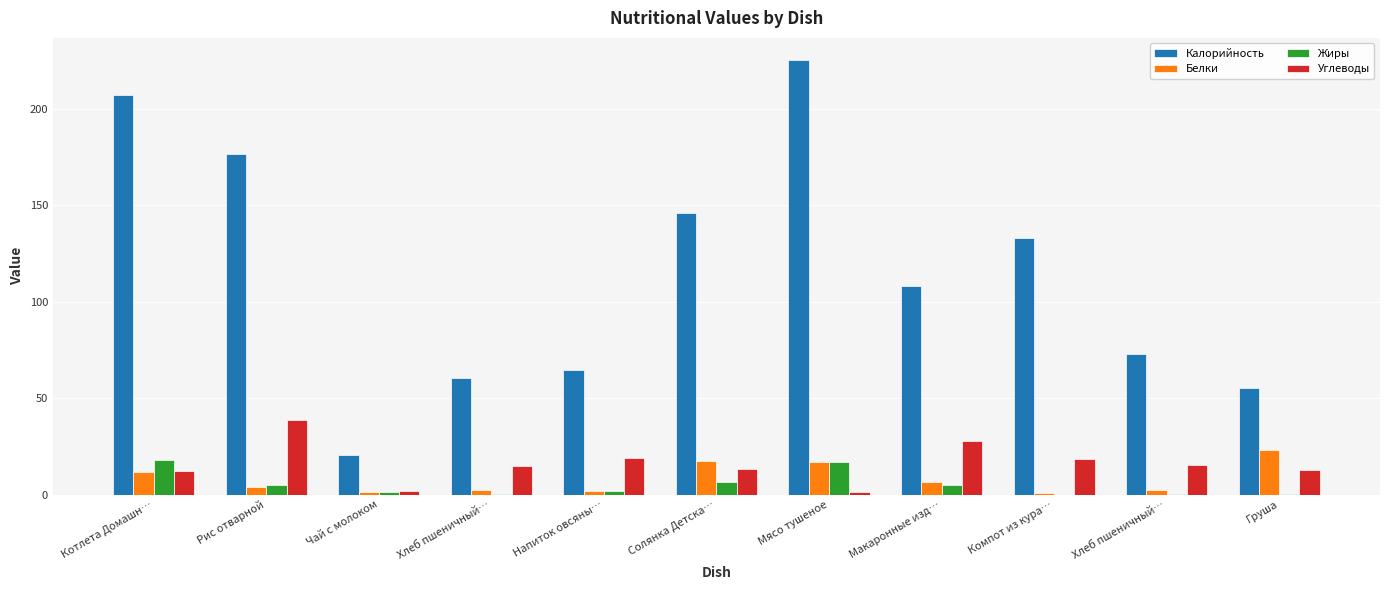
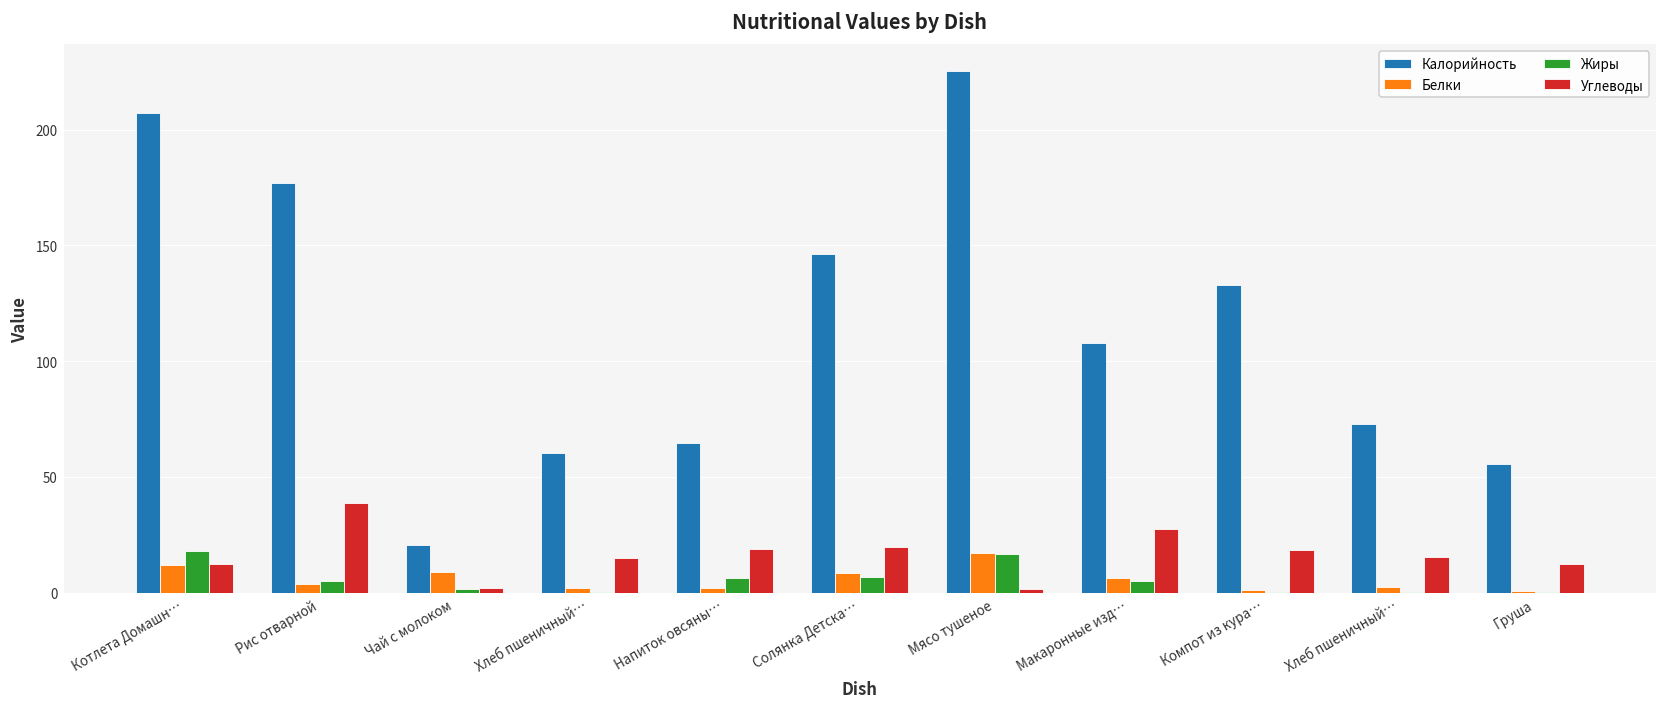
Белки, Чай с молоком: 1 -> 9
Жиры, Напиток овсяны…: 2 -> 6
Белки, Солянка Детска…: 17 -> 8
Углеводы, Солянка Детска…: 13 -> 20
Белки, Груша: 23 -> 0
